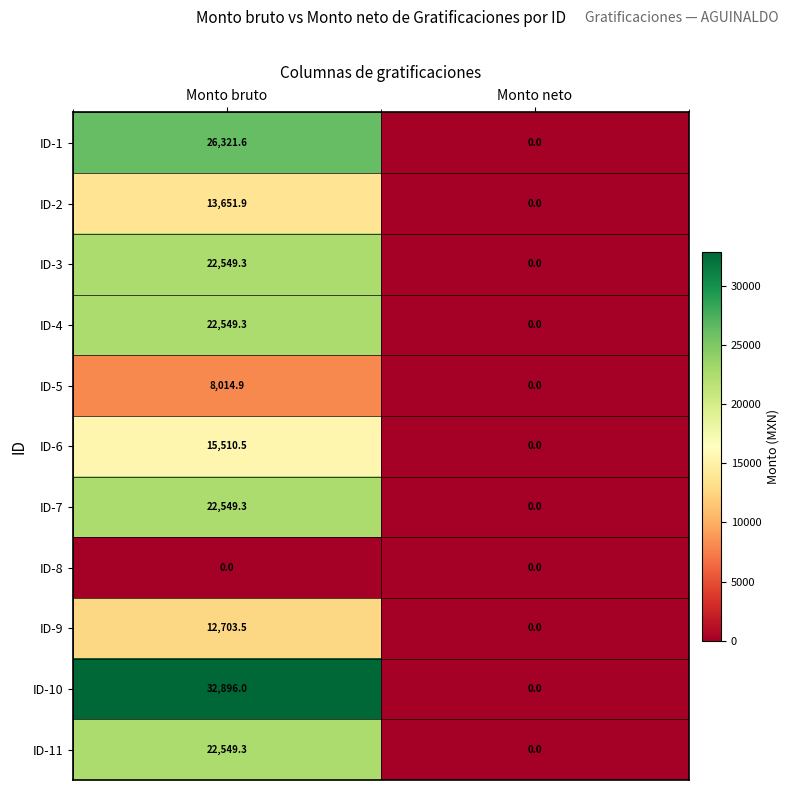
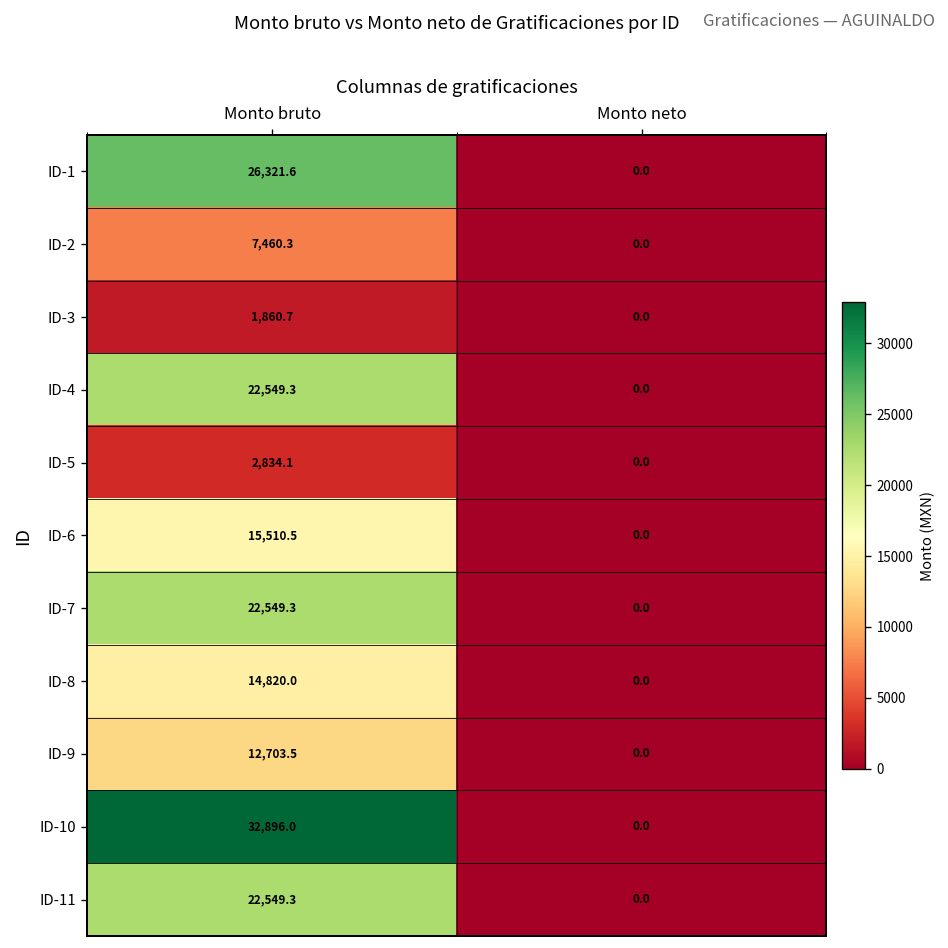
ID-2, Monto bruto: 13,651.9 -> 7,460.3
ID-3, Monto bruto: 22,549.3 -> 1,860.7
ID-5, Monto bruto: 8,014.9 -> 2,834.1
ID-8, Monto bruto: 0.0 -> 14,820.0
